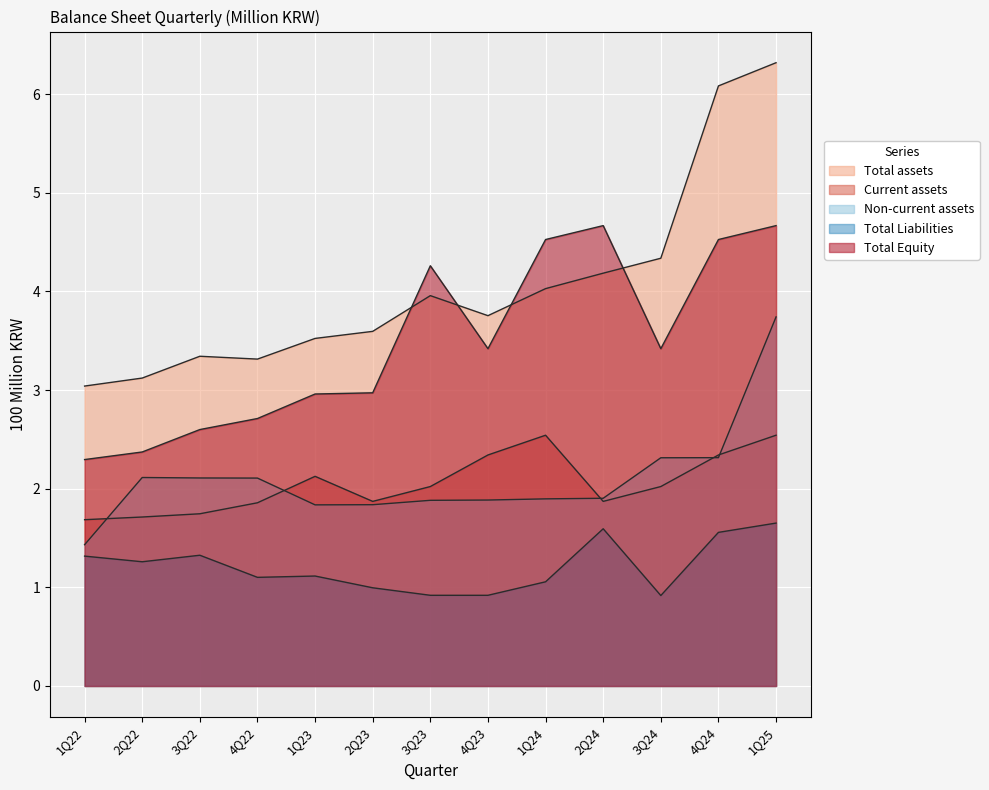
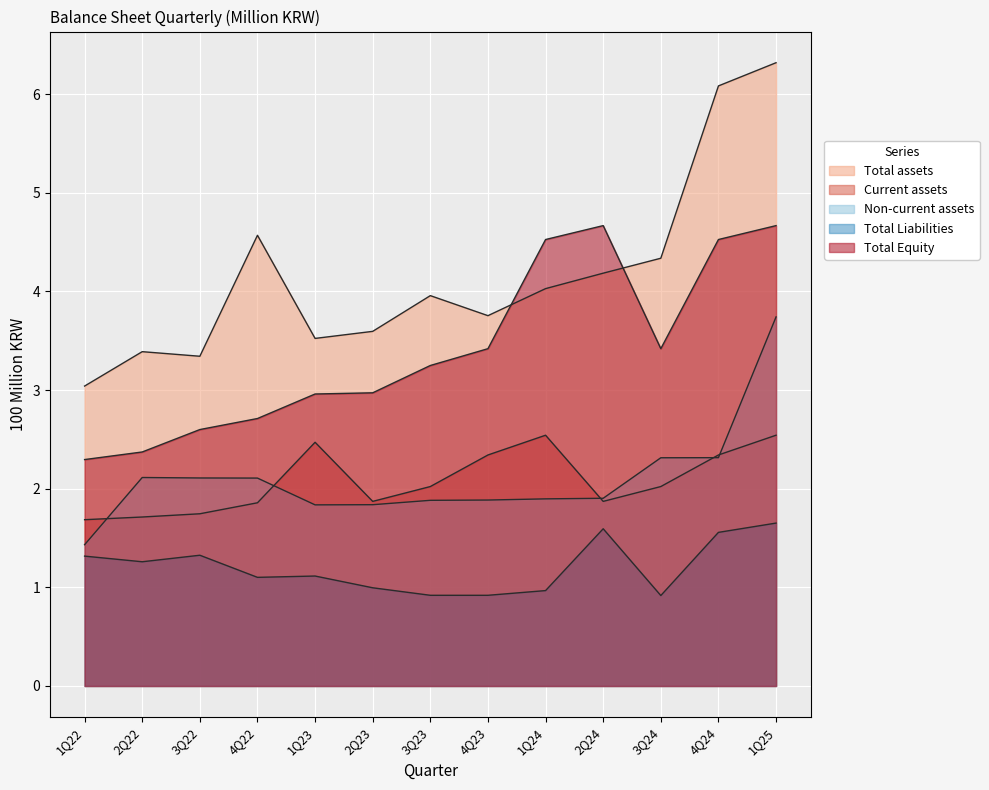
Total assets, 2Q22: 3.1 -> 3.4
Total assets, 4Q22: 3.3 -> 4.6
Current assets, 1Q23: 2.1 -> 2.5
Total Equity, 3Q23: 4.3 -> 3.2
Total Liabilities, 1Q24: 1.1 -> 1.0
